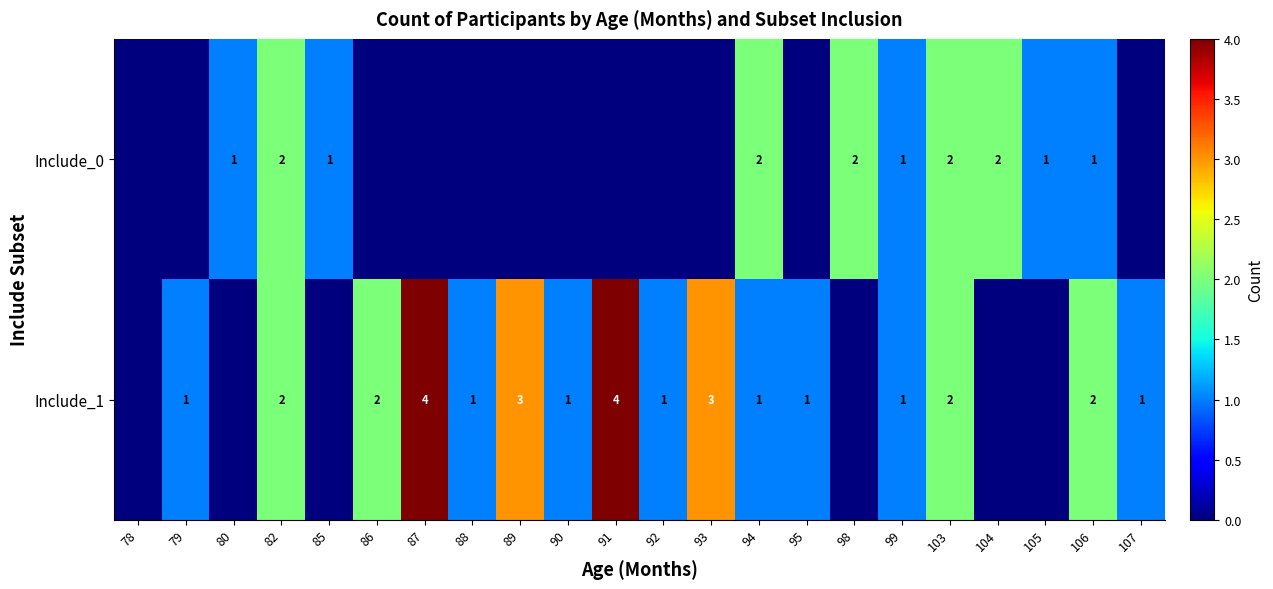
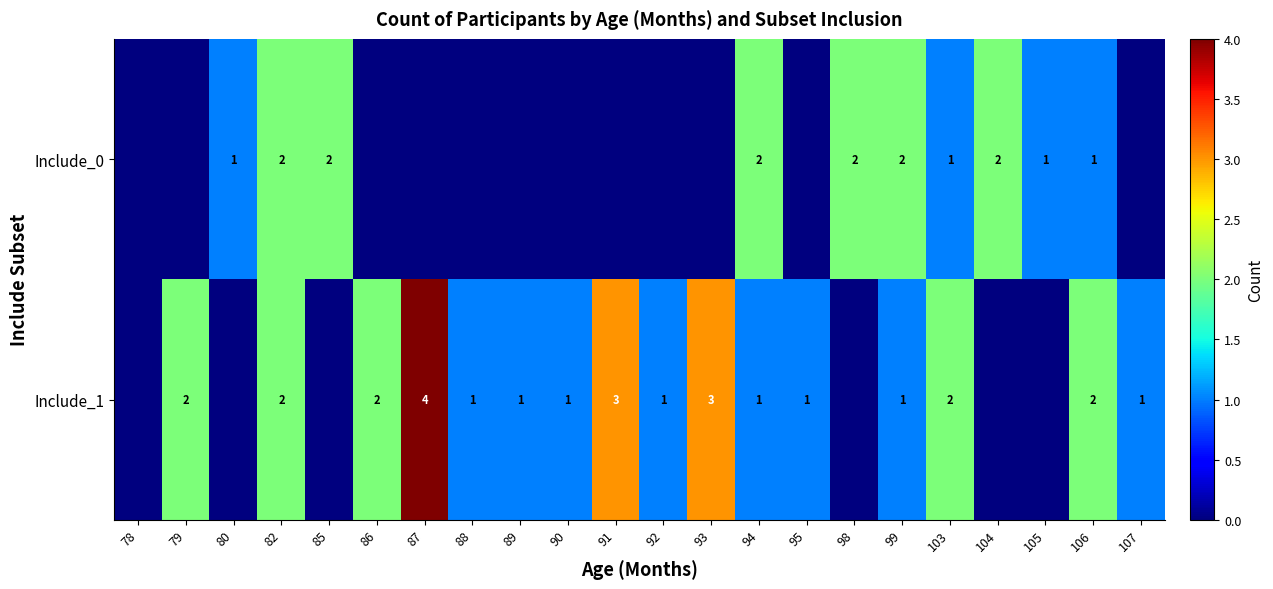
Include_0, 85: 1 -> 2
Include_0, 99: 1 -> 2
Include_0, 103: 2 -> 1
Include_1, 79: 1 -> 2
Include_1, 89: 3 -> 1
Include_1, 91: 4 -> 3
